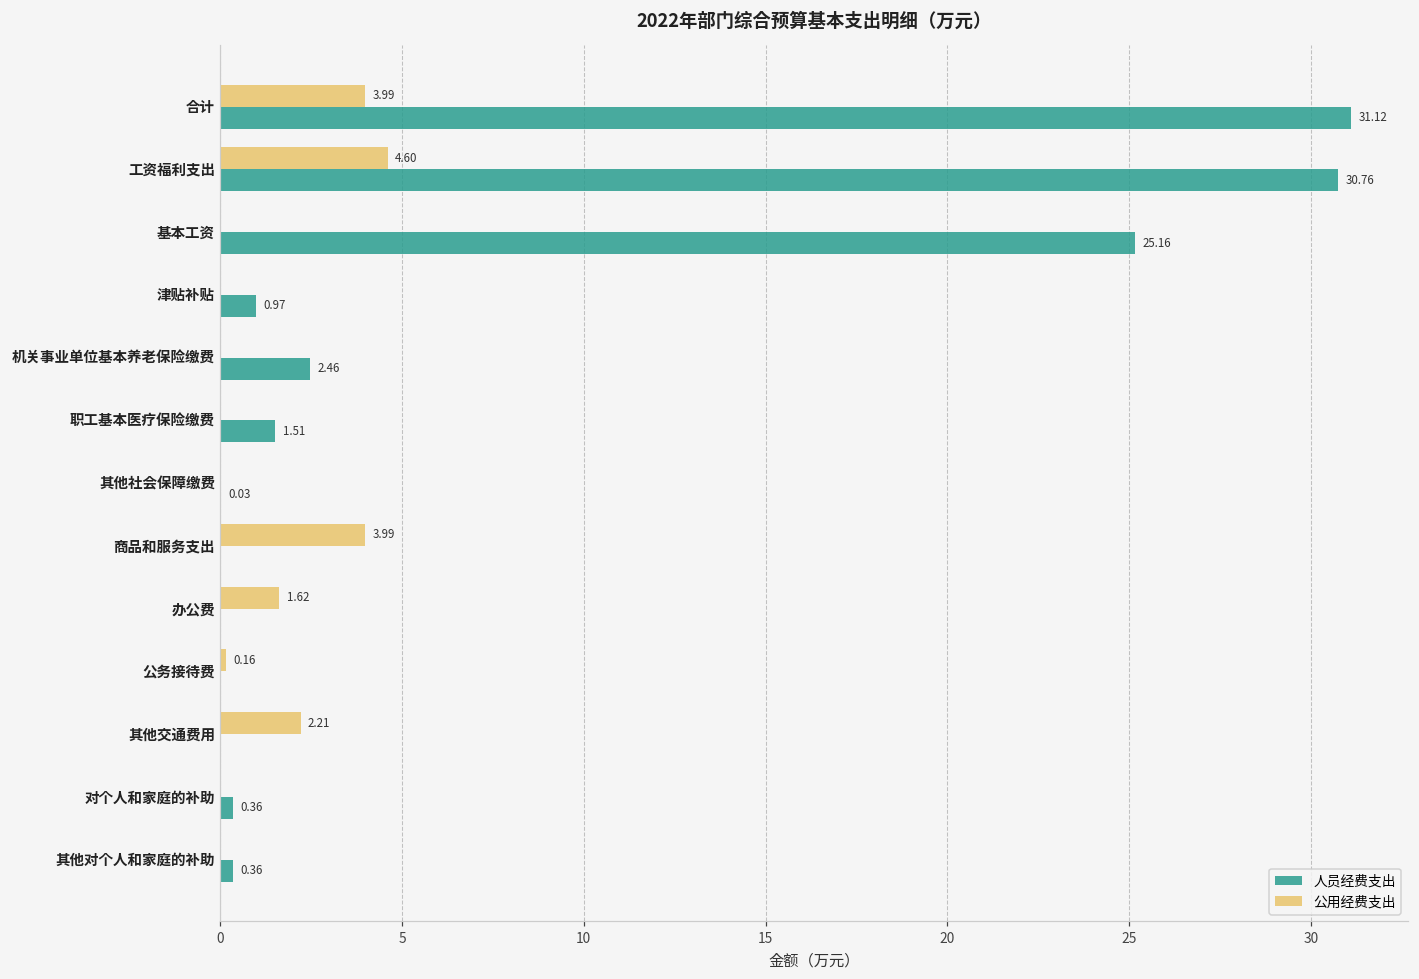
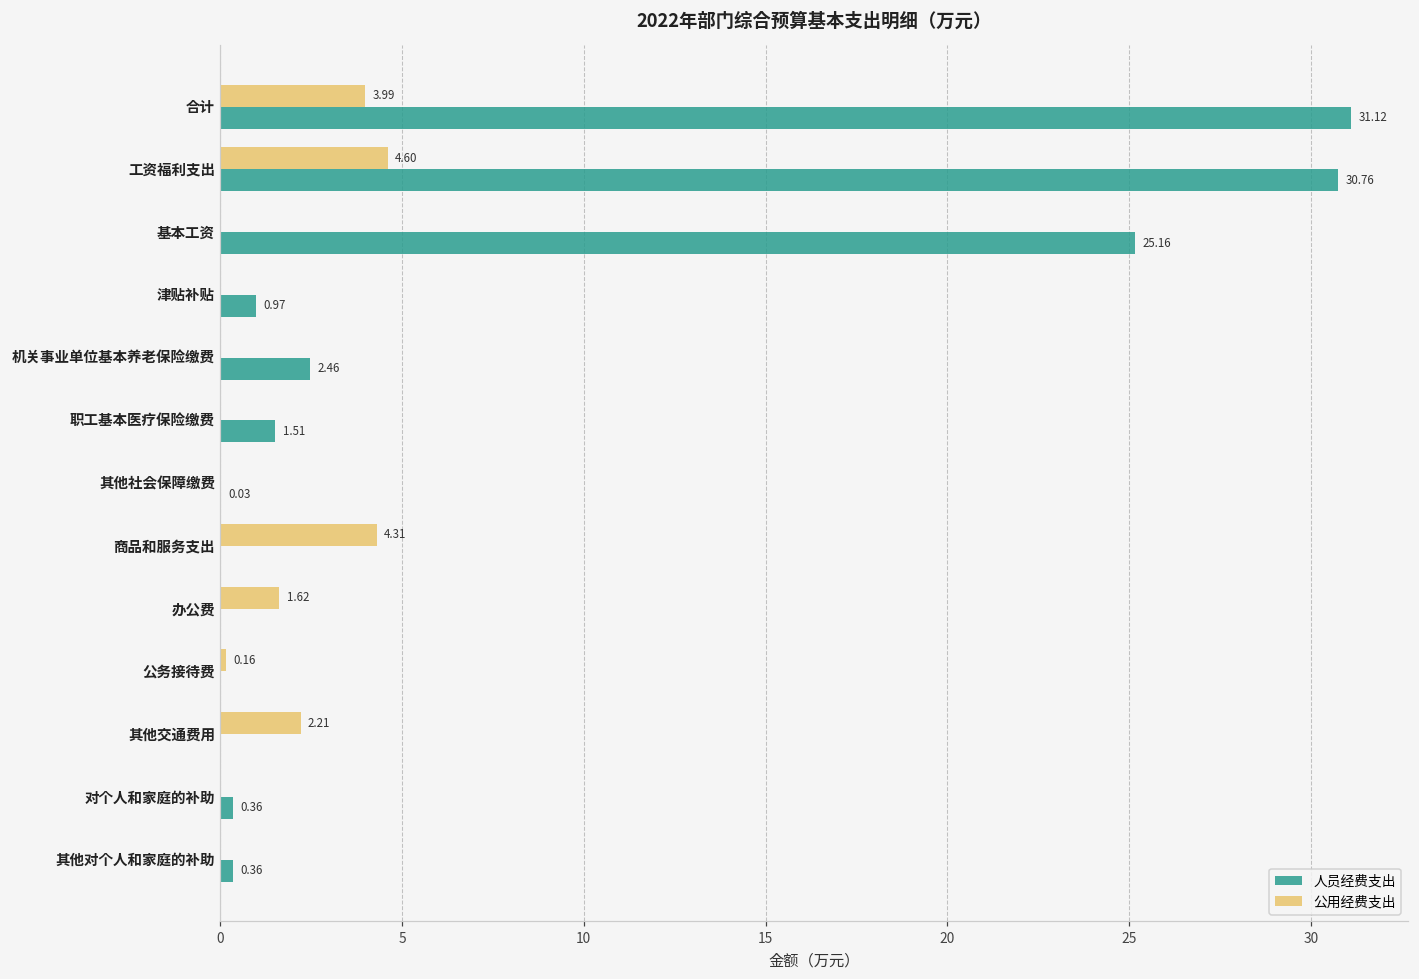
公用经费支出, 商品和服务支出: 3.99 -> 4.31
